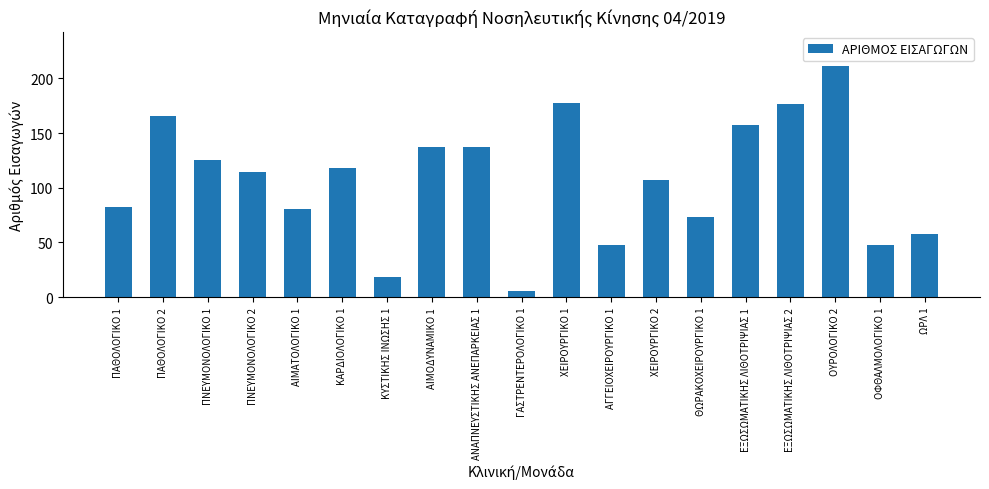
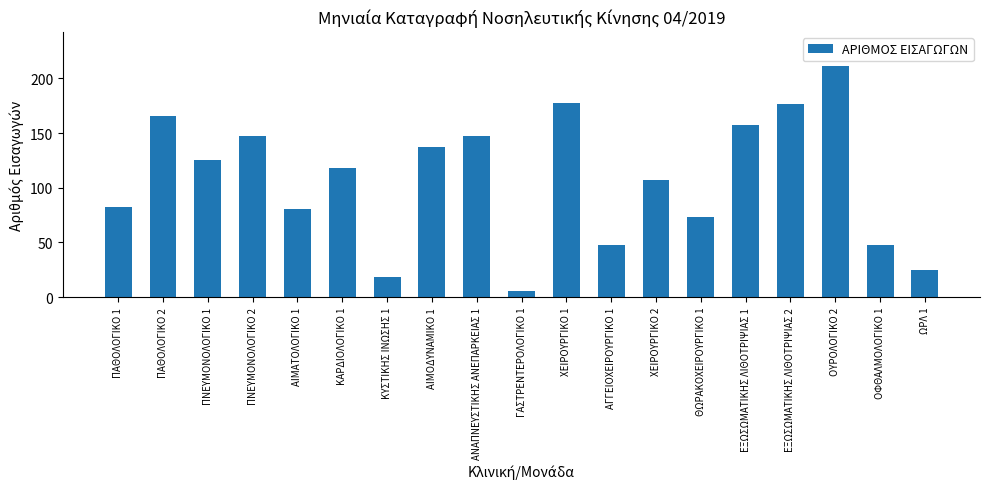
ΠΝΕΥΜΟΝΟΛΟΓΙΚΟ 2: 114 -> 147
ΑΝΑΠΝΕΥΣΤΙΚΗΣ ΑΝΕΠΑΡΚΕΙΑΣ 1: 137 -> 147
ΩΡΛ 1: 58 -> 25
